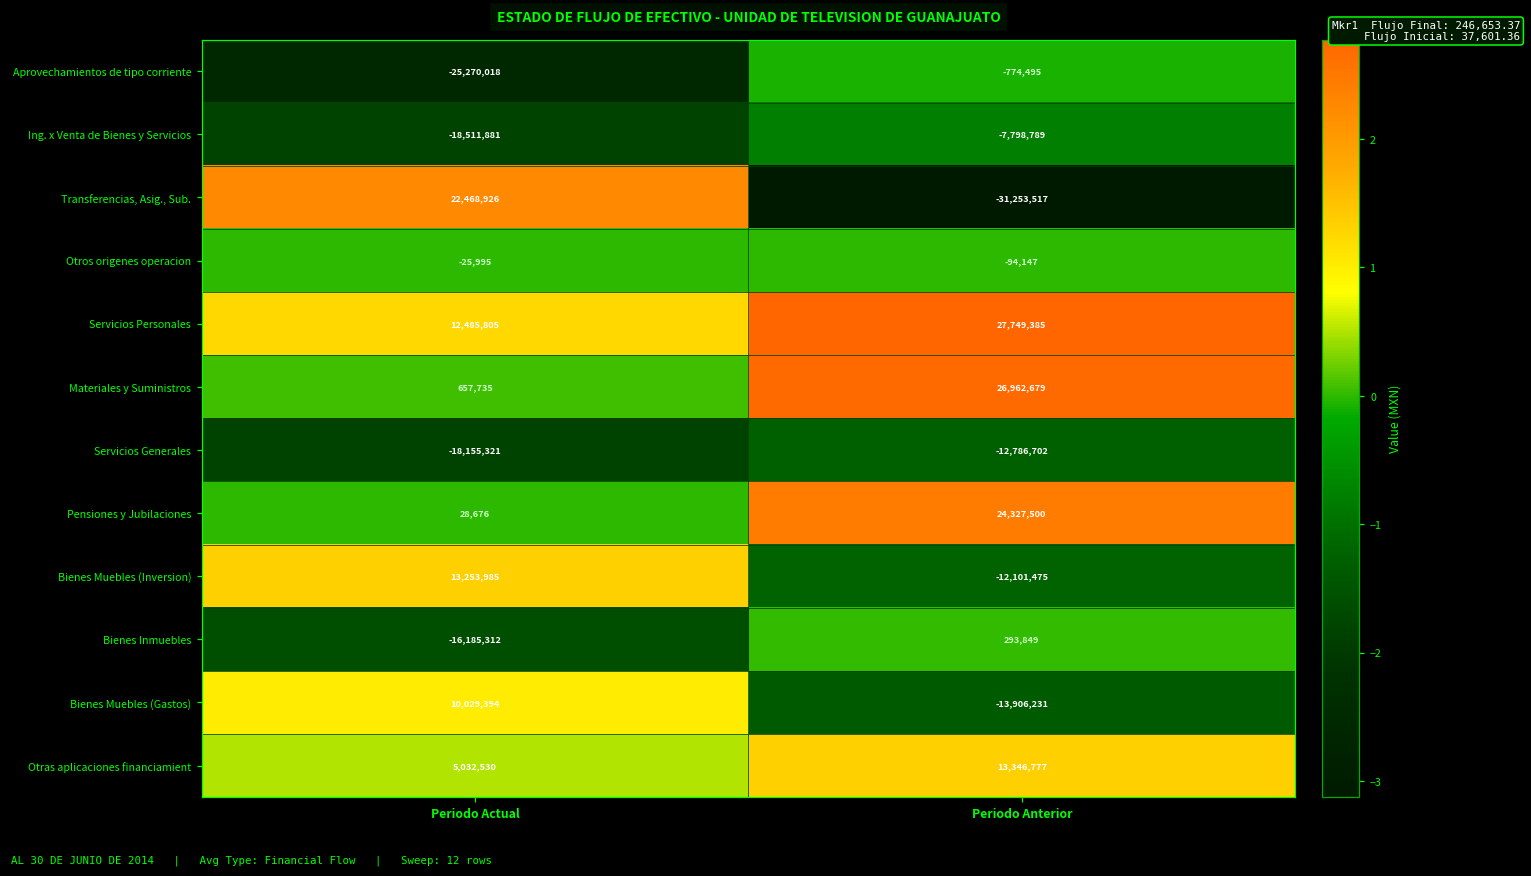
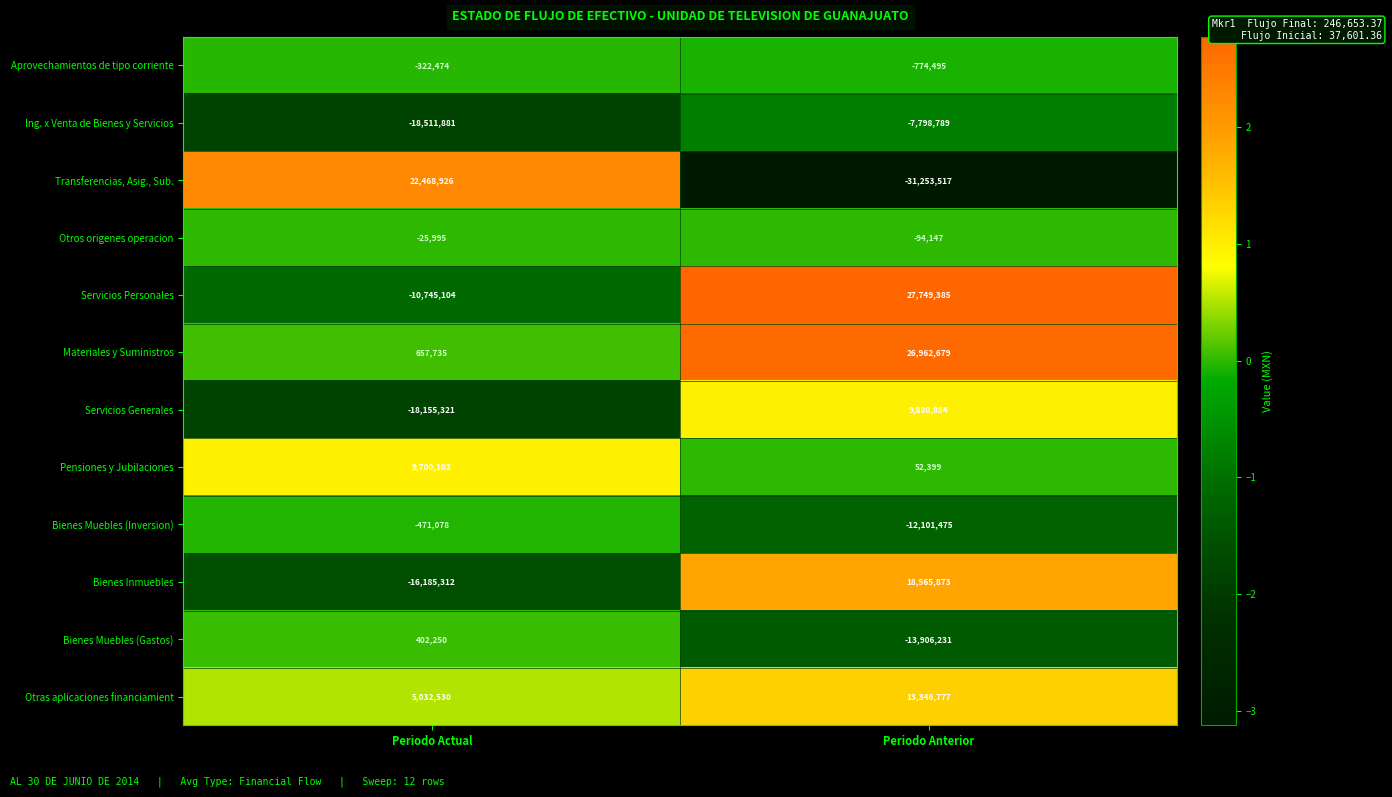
Aprovechamientos de tipo corriente, Periodo Actual: -25,270,018 -> -322,474
Servicios Personales, Periodo Actual: 12,485,805 -> -10,745,104
Servicios Generales, Periodo Anterior: -12,786,702 -> 9,880,884
Pensiones y Jubilaciones, Periodo Actual: 28,676 -> 9,700,103
Pensiones y Jubilaciones, Periodo Anterior: 24,327,500 -> 52,399
Bienes Muebles (Inversion), Periodo Actual: 13,253,985 -> -471,078
Bienes Inmuebles, Periodo Anterior: 293,849 -> 18,565,873
Bienes Muebles (Gastos), Periodo Actual: 10,029,394 -> 402,250
